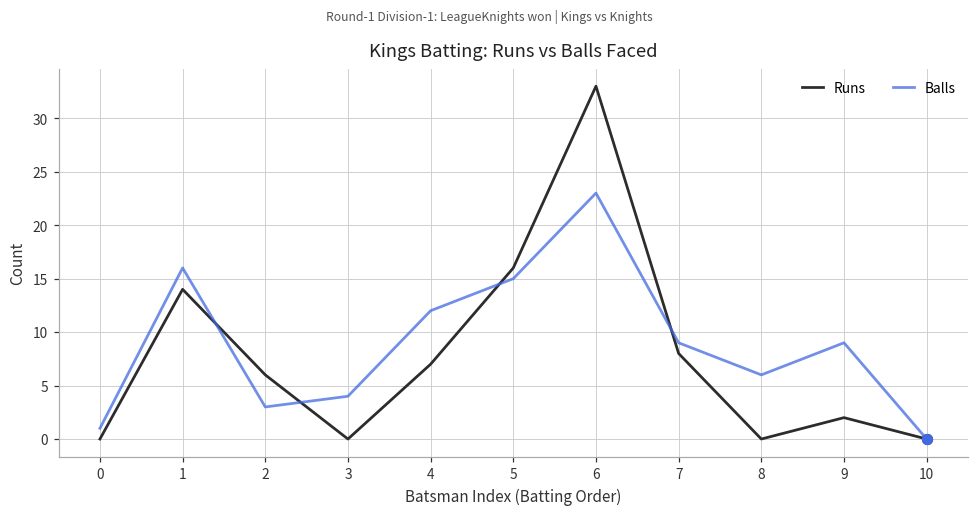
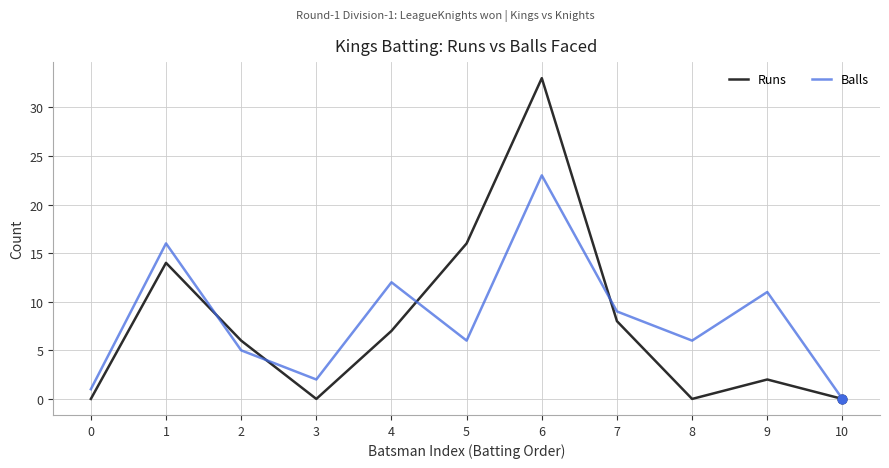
Balls, 2: 3 -> 5
Balls, 3: 4 -> 2
Balls, 5: 15 -> 6
Balls, 9: 9 -> 11
